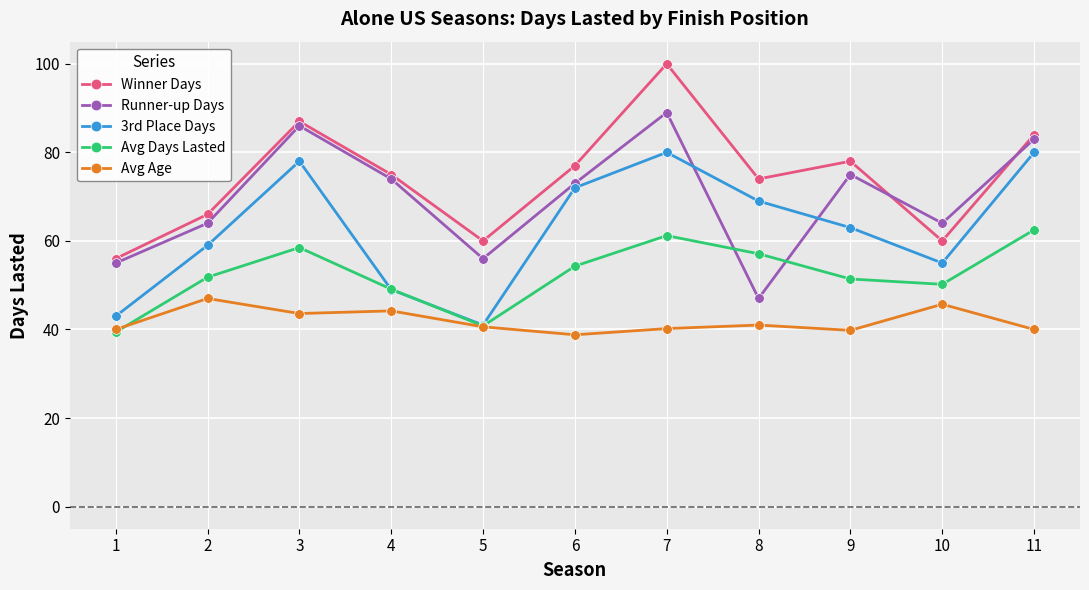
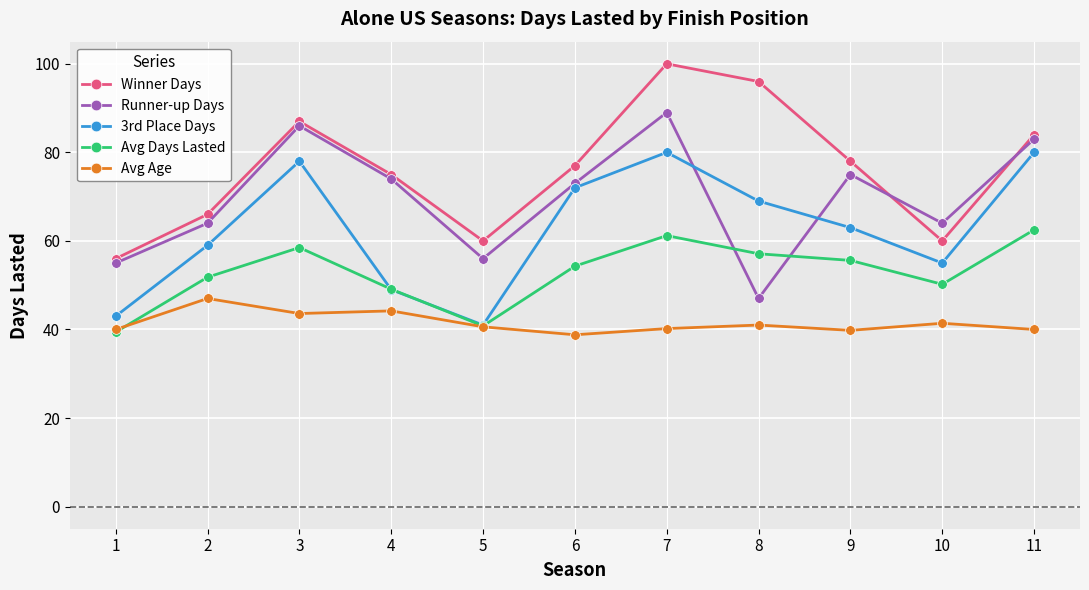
Winner Days, 8: 74 -> 96
Avg Days Lasted, 9: 51 -> 56
Avg Age, 10: 46 -> 41
